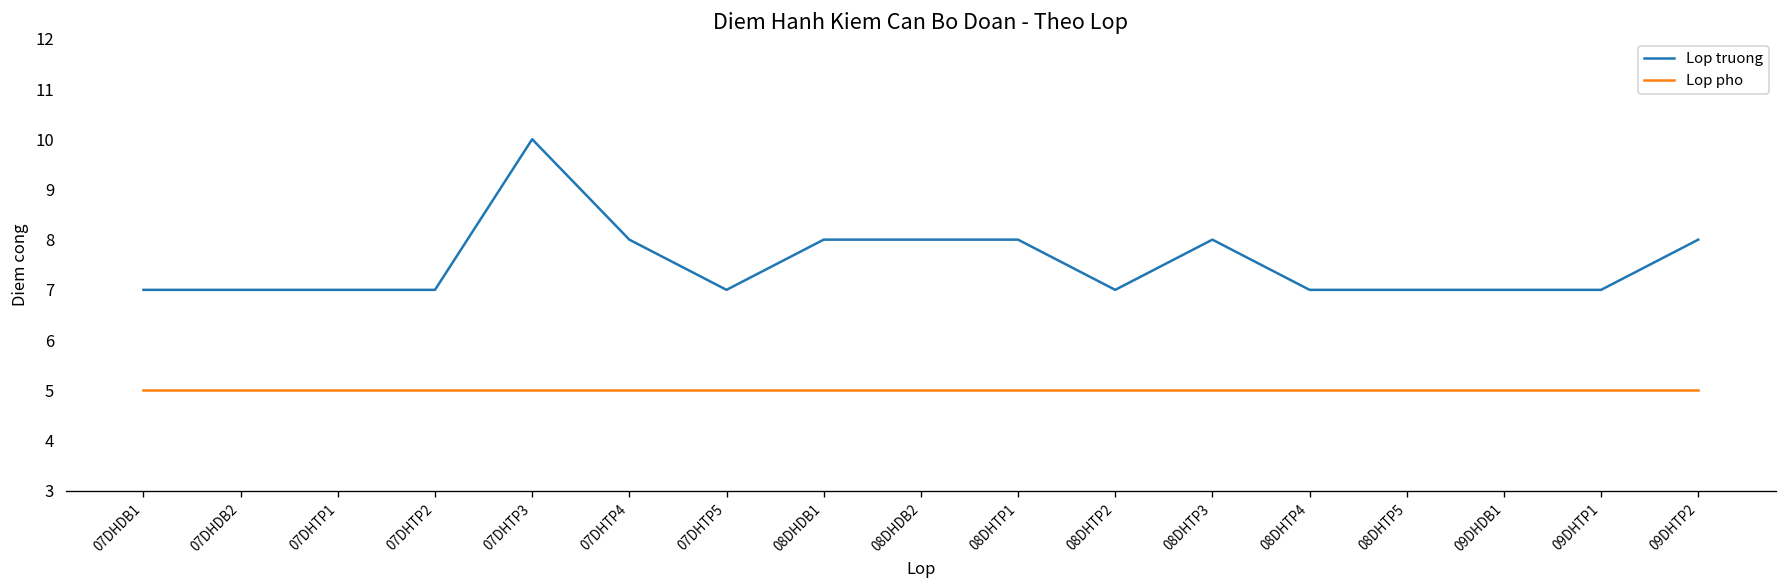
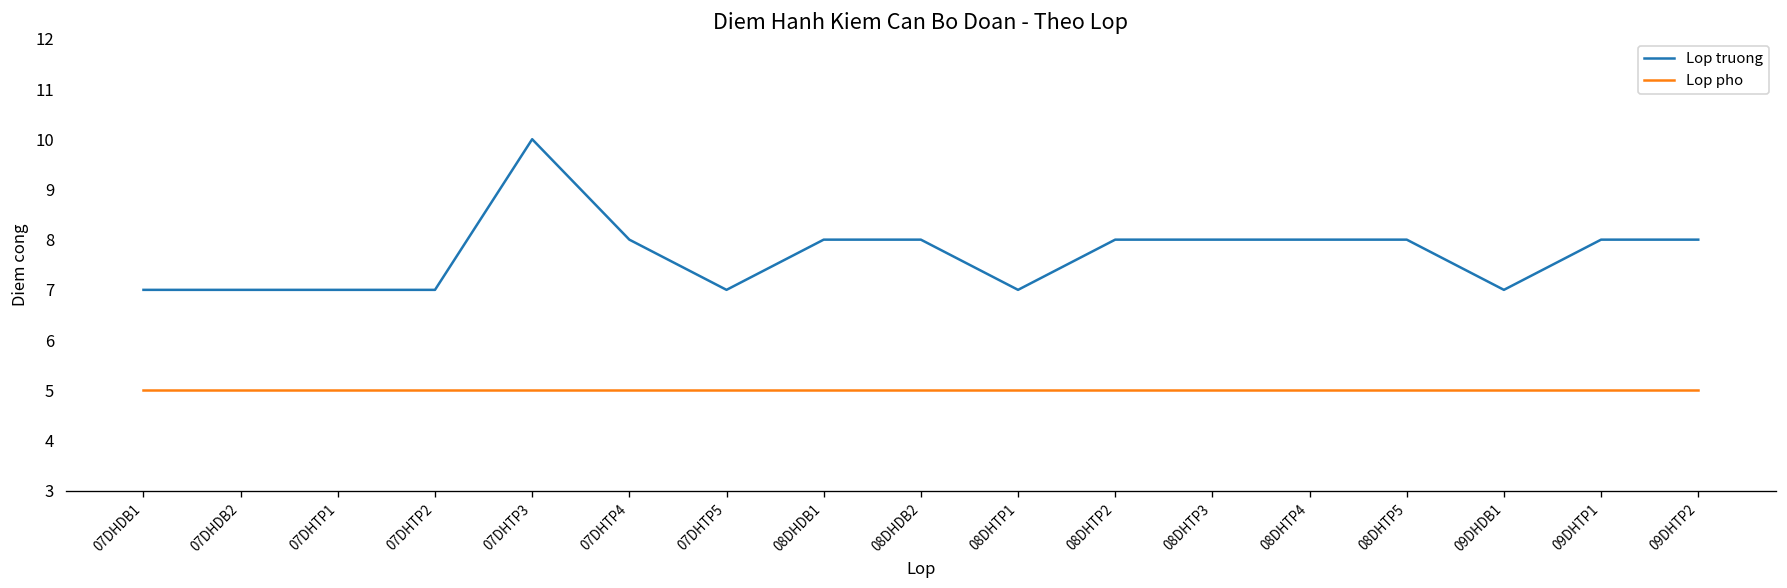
Lop truong, 08DHTP1: 8 -> 7
Lop truong, 08DHTP2: 7 -> 8
Lop truong, 08DHTP4: 7 -> 8
Lop truong, 08DHTP5: 7 -> 8
Lop truong, 09DHTP1: 7 -> 8
